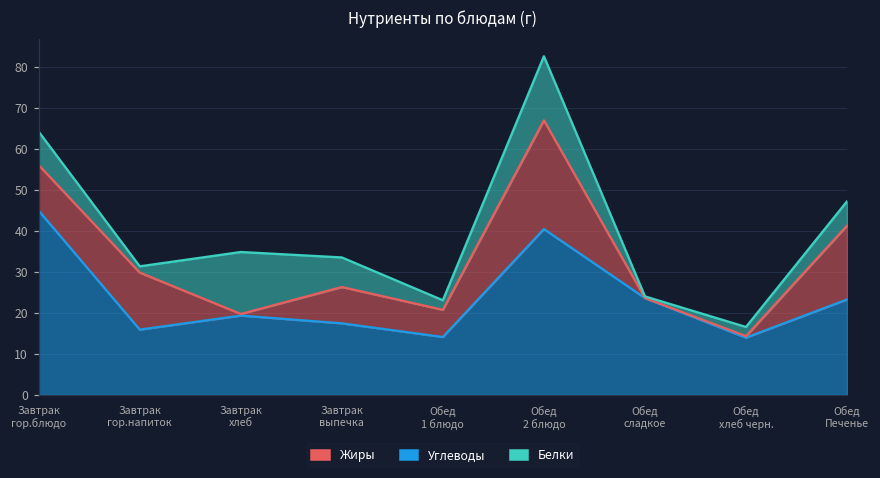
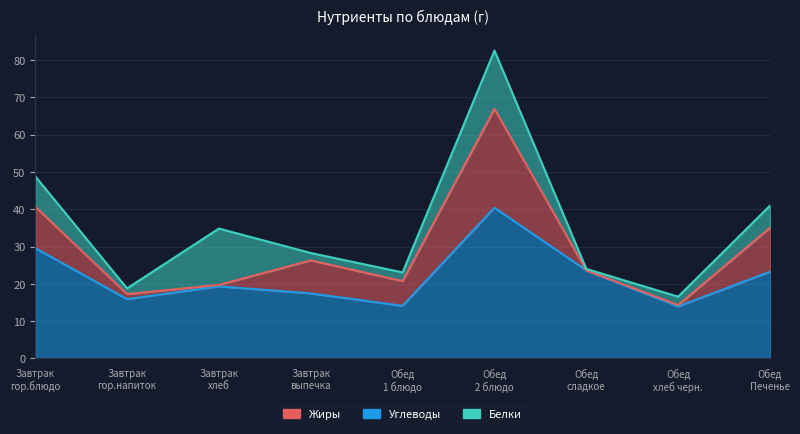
Углеводы, Завтрак гор.блюдо: 45 -> 30
Жиры, Завтрак гор.напиток: 14 -> 1
Белки, Завтрак выпечка: 7 -> 2
Жиры, Обед Печенье: 18 -> 12
